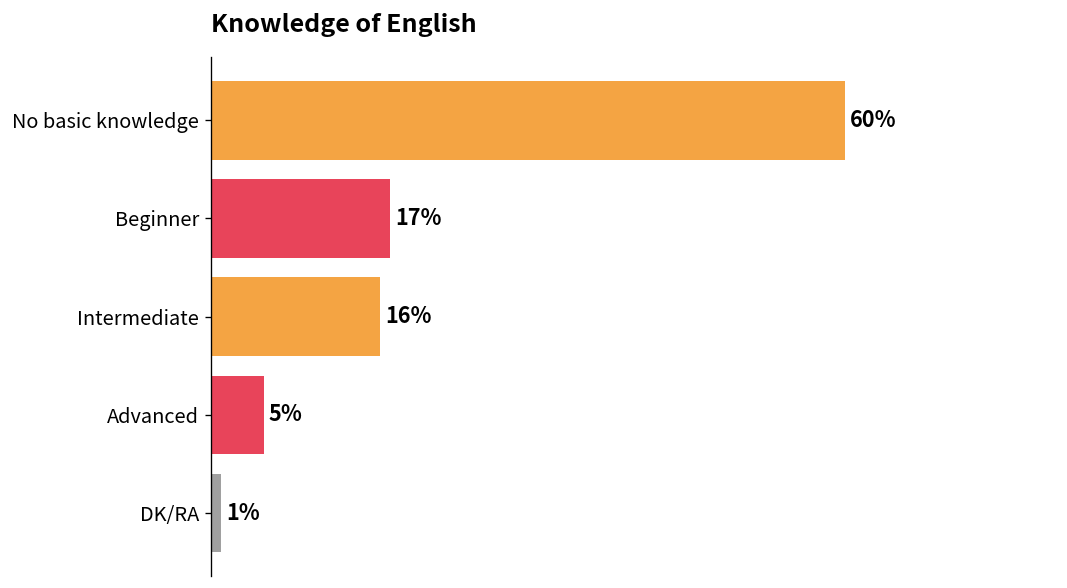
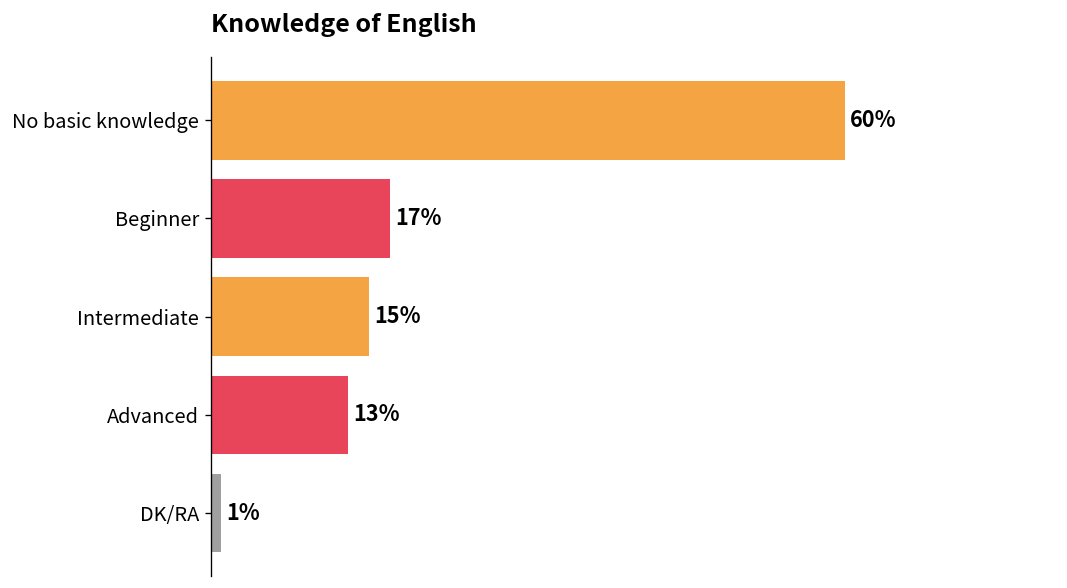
Intermediate: 16% -> 15%
Advanced: 5% -> 13%
